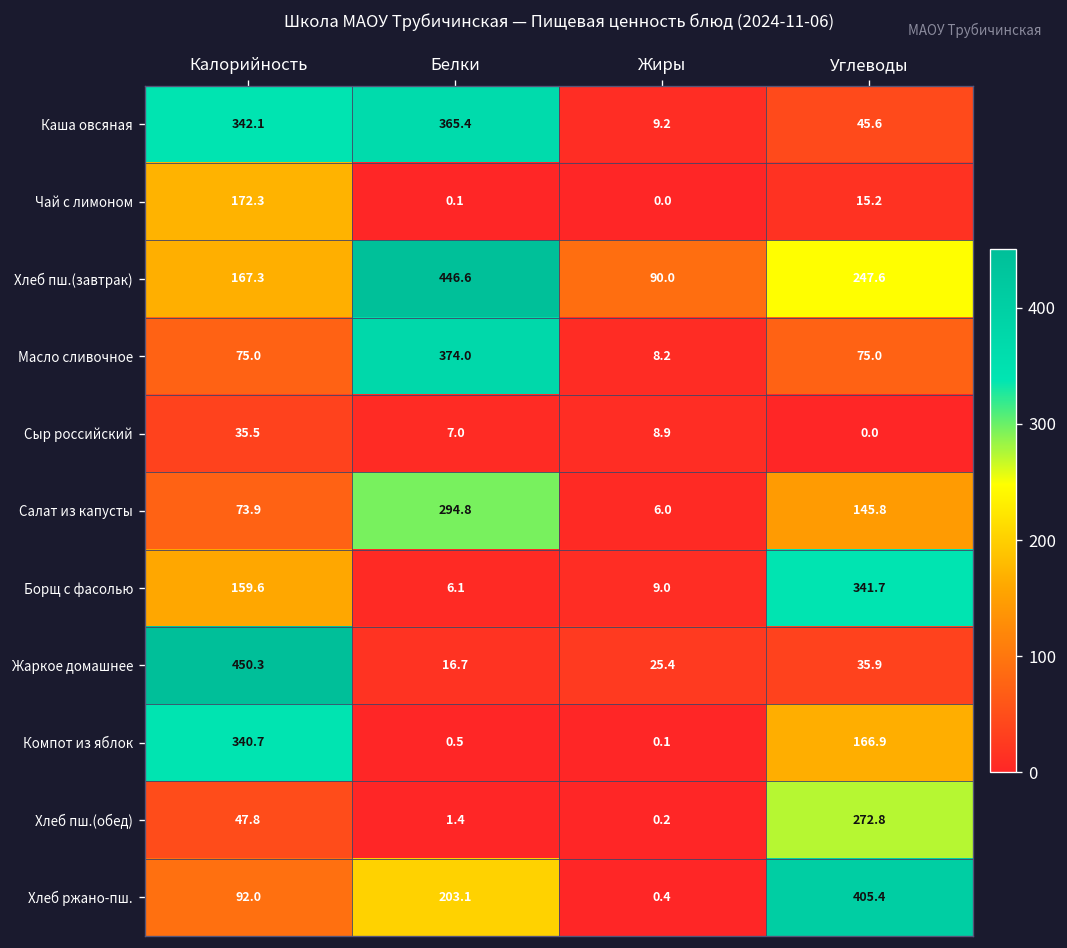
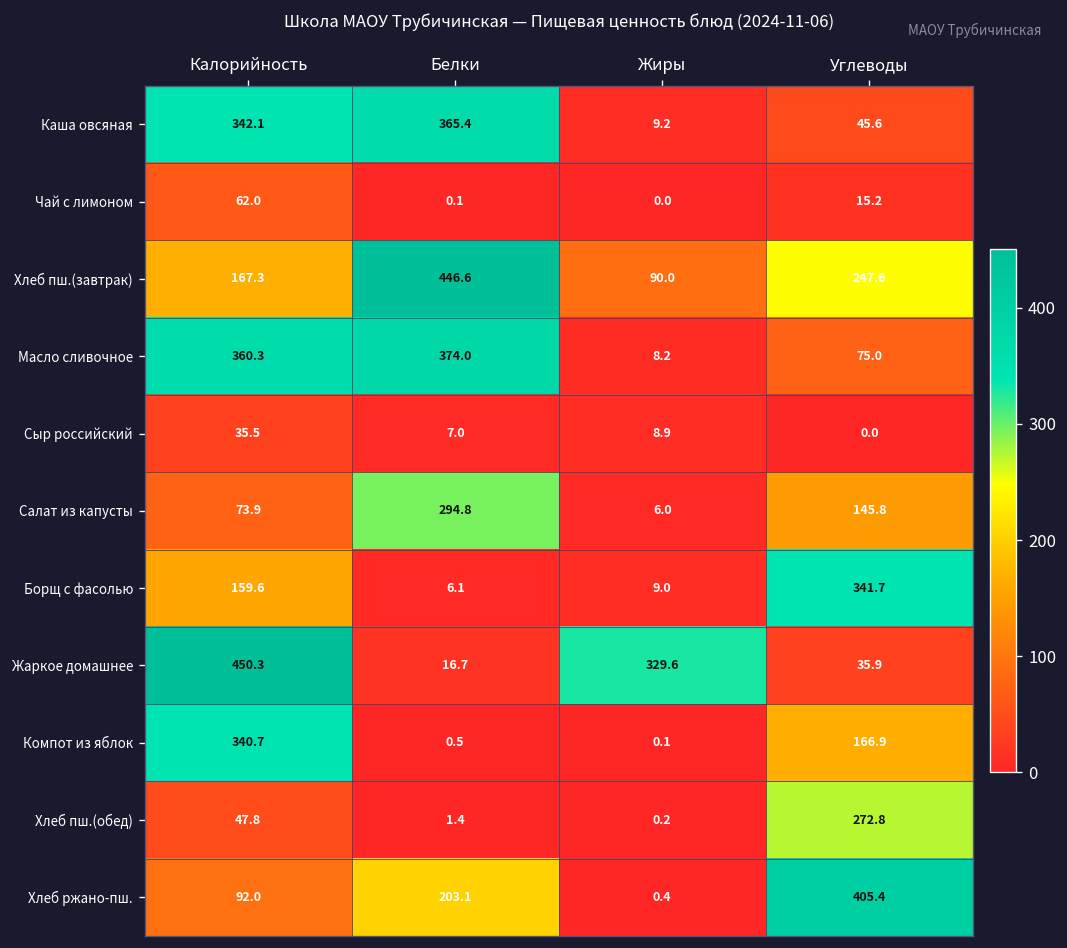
Чай с лимоном, Калорийность: 172.3 -> 62.0
Масло сливочное, Калорийность: 75.0 -> 360.3
Жаркое домашнее, Жиры: 25.4 -> 329.6
